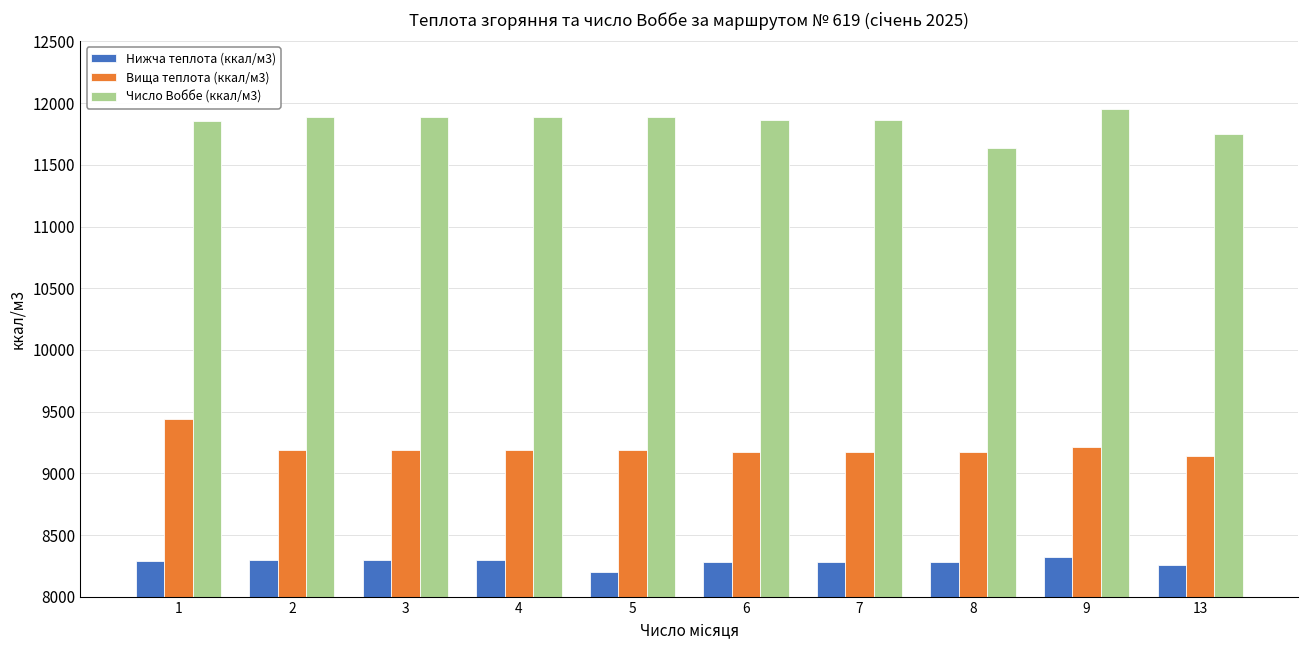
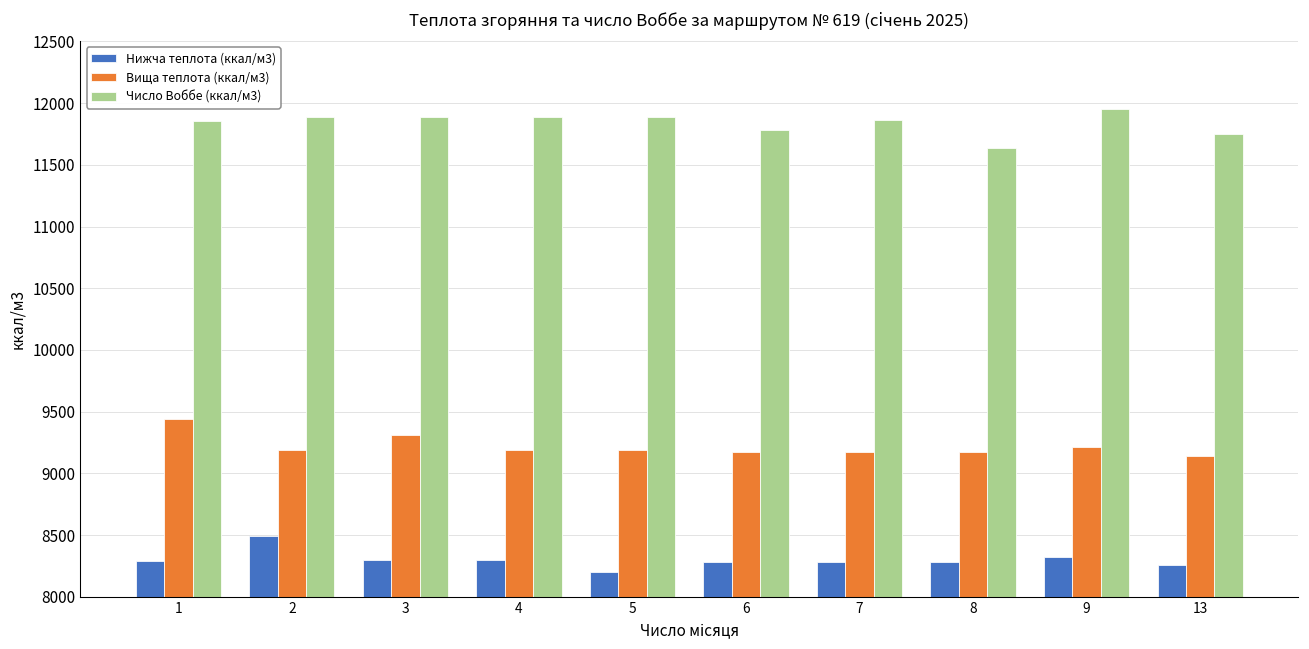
Нижча теплота (ккал/м3), 2: 8300 -> 8490
Вища теплота (ккал/м3), 3: 9190 -> 9310
Число Воббе (ккал/м3), 6: 11860 -> 11780
